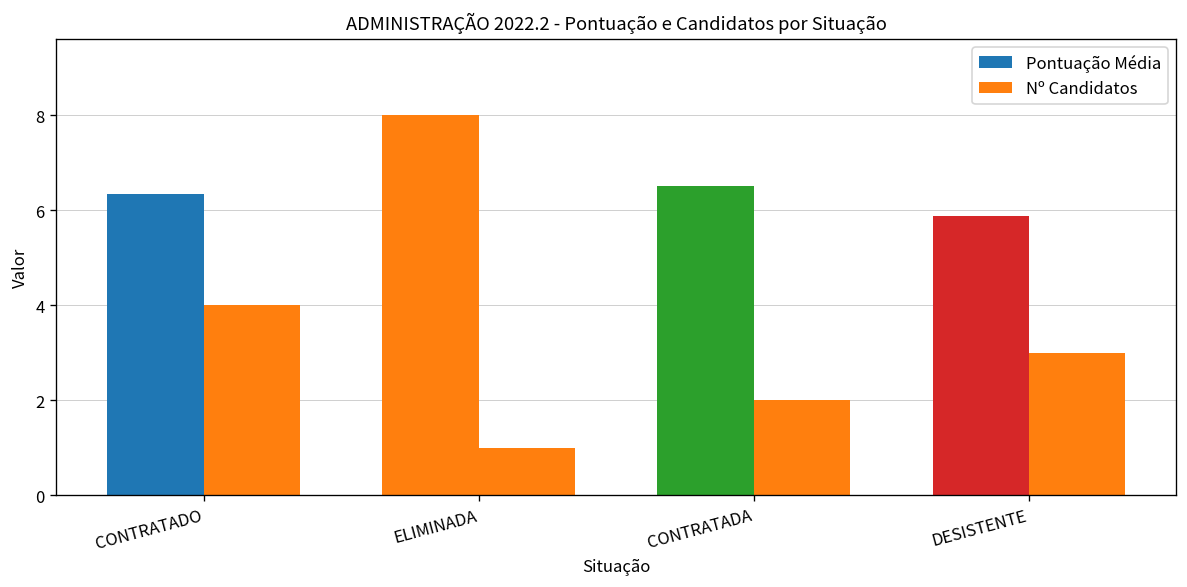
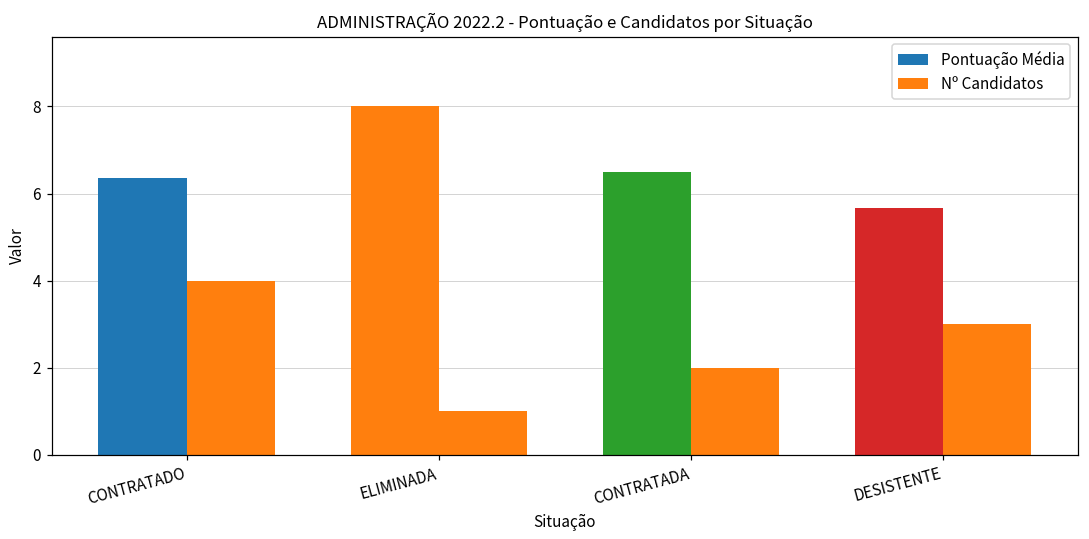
Pontuação Média, DESISTENTE: 5.9 -> 5.7
